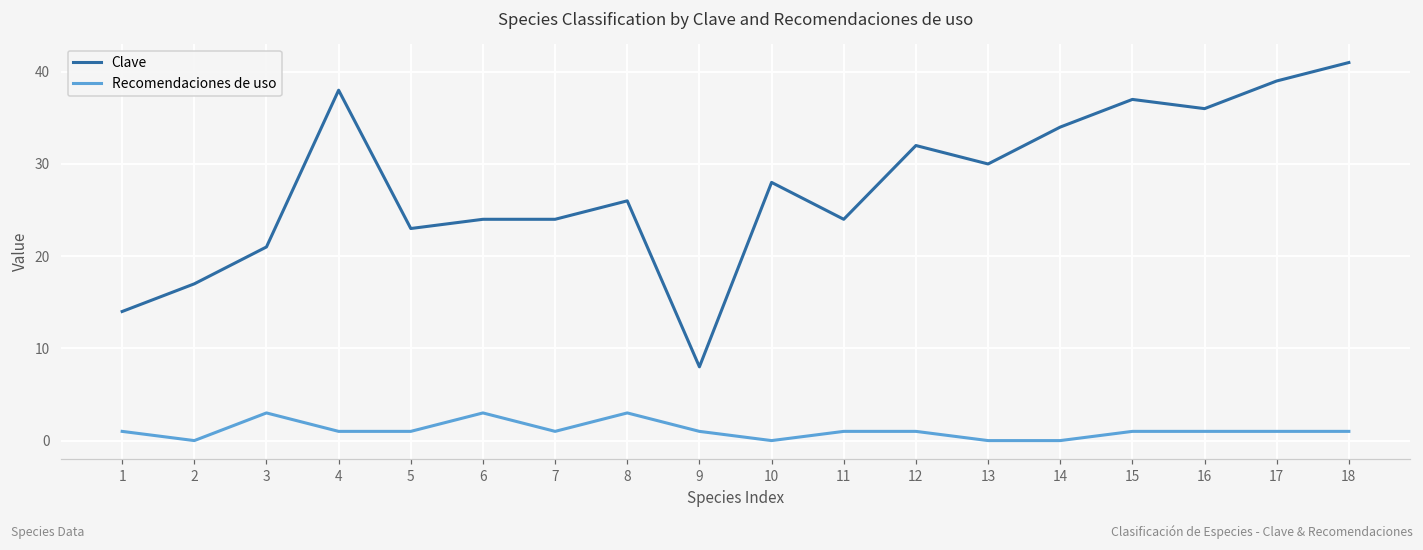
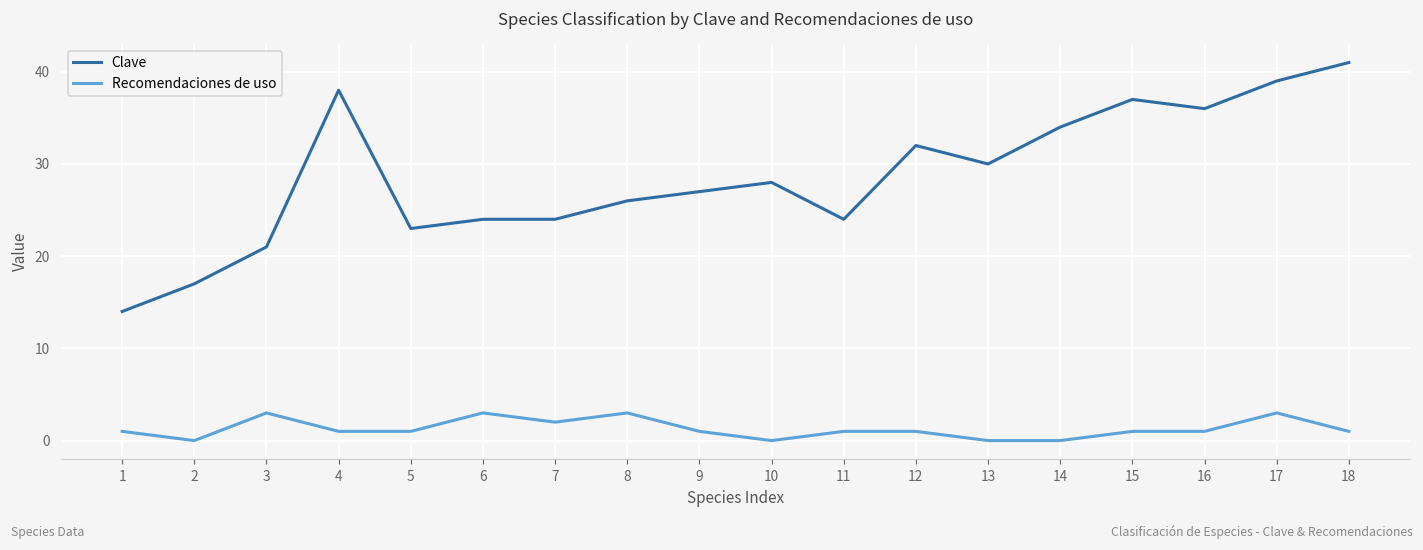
Recomendaciones de uso, 7: 1 -> 2
Clave, 9: 8 -> 27
Recomendaciones de uso, 17: 1 -> 3
